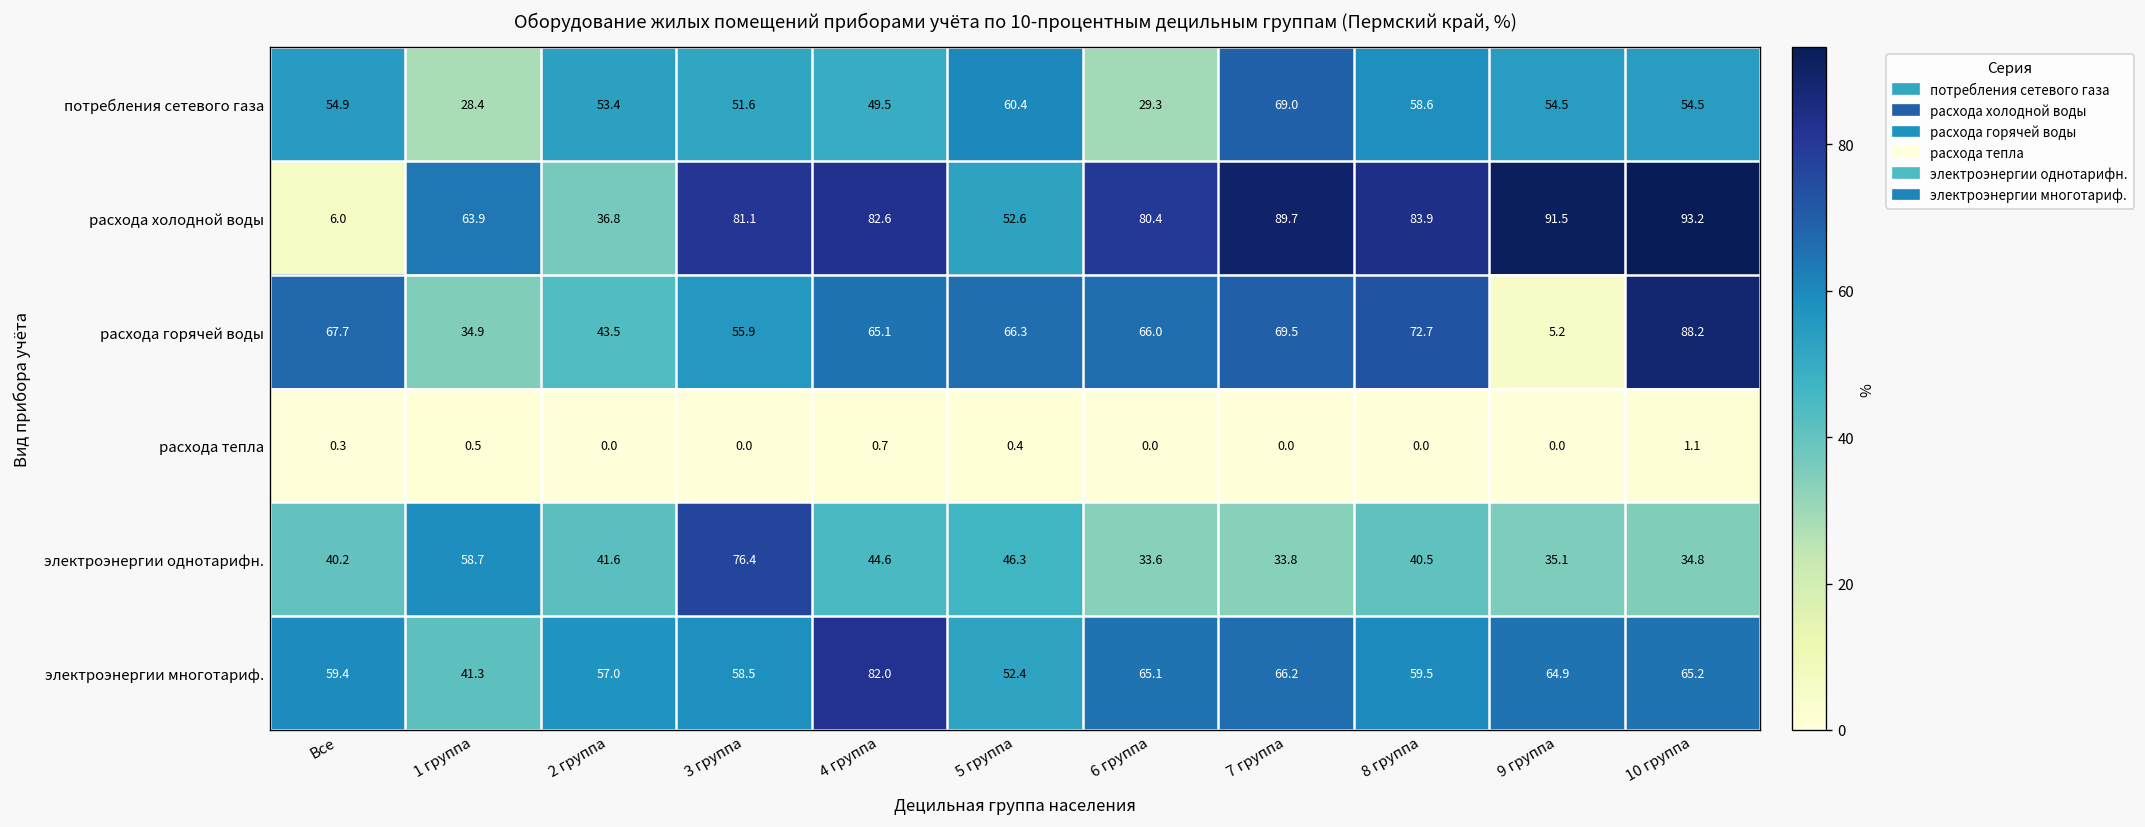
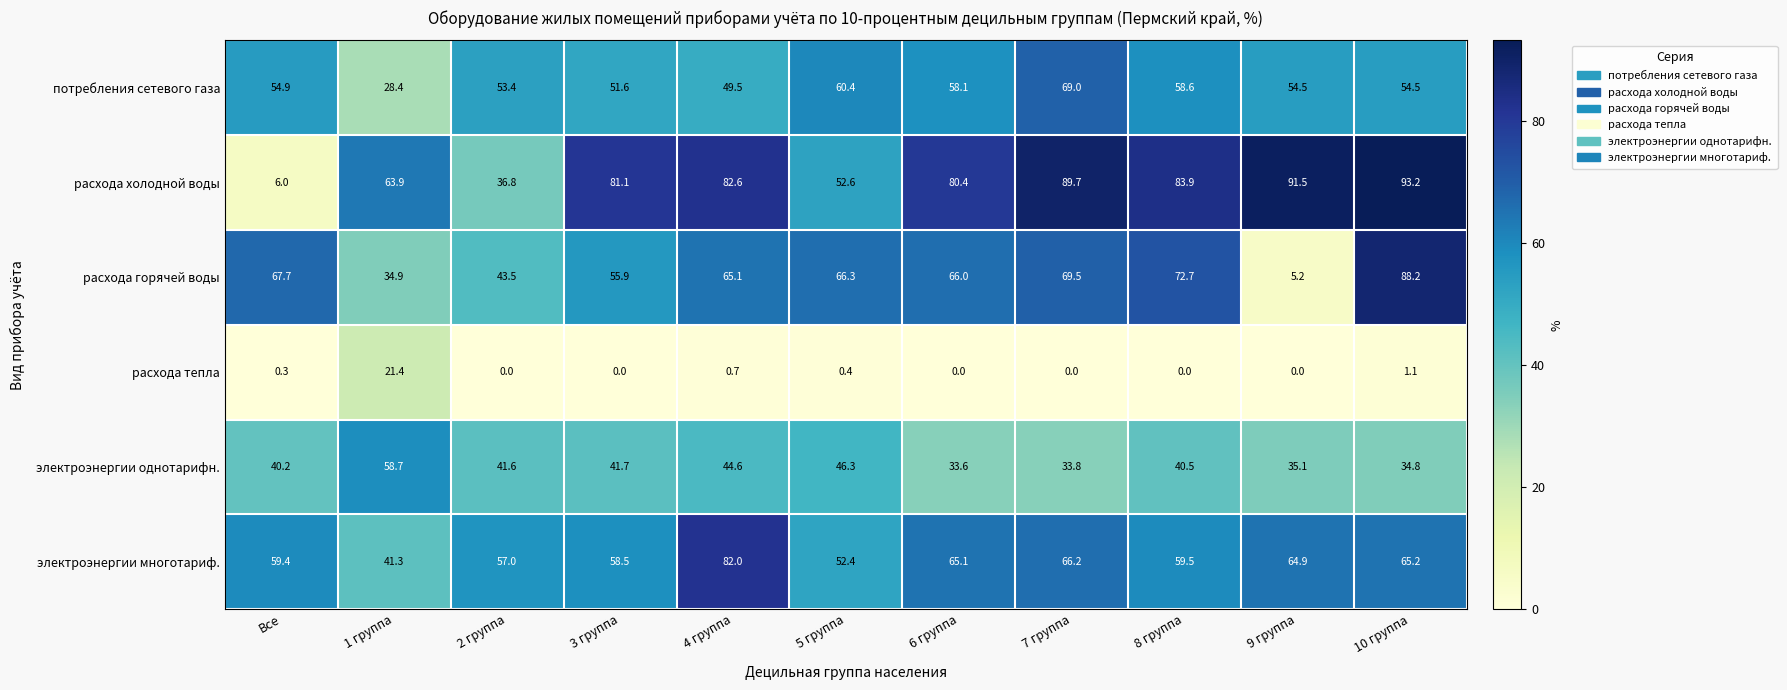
потребления сетевого газа, 6 группа: 29.3 -> 58.1
расхода тепла, 1 группа: 0.5 -> 21.4
электроэнергии однотарифн., 3 группа: 76.4 -> 41.7
